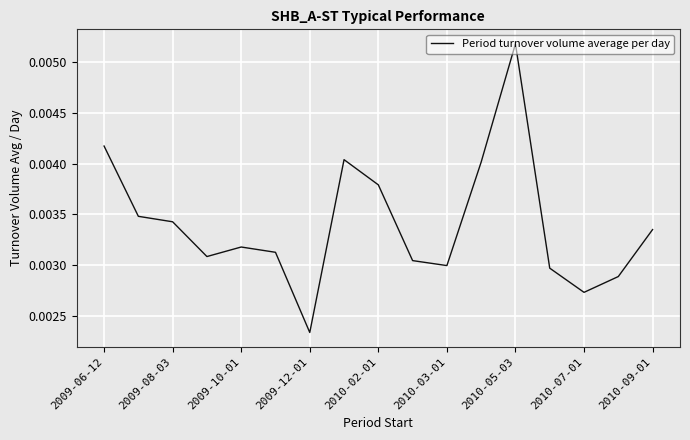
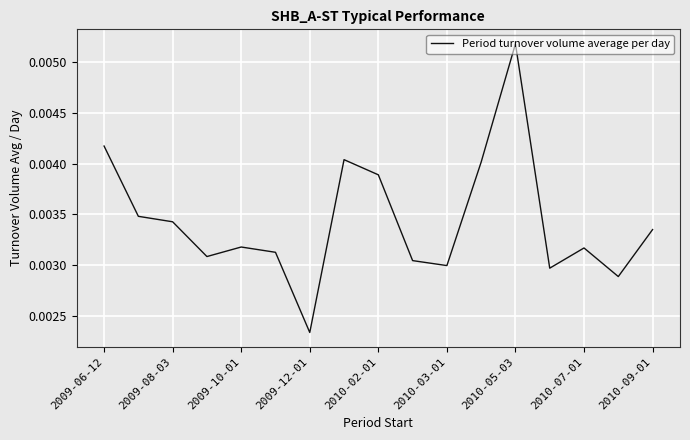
2010-02-01: 0.00379 -> 0.00389
2010-07-01: 0.00273 -> 0.00317
